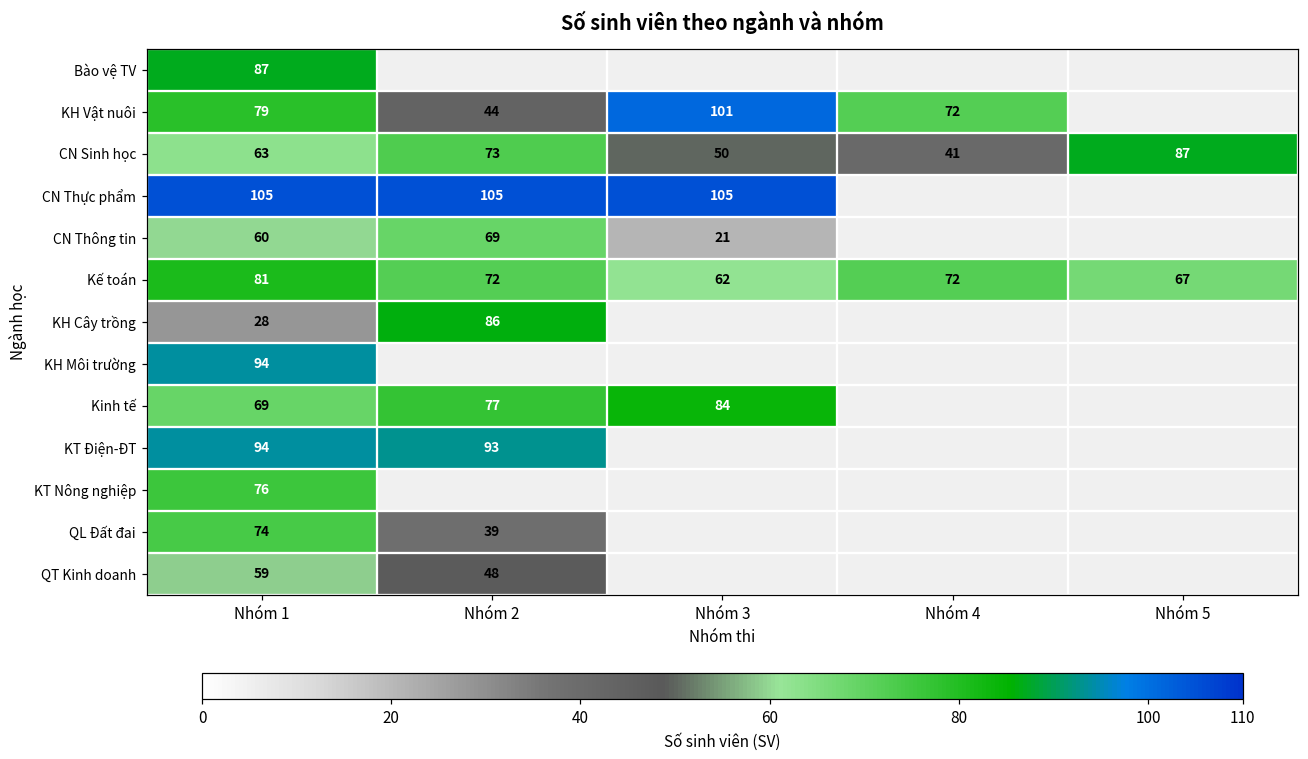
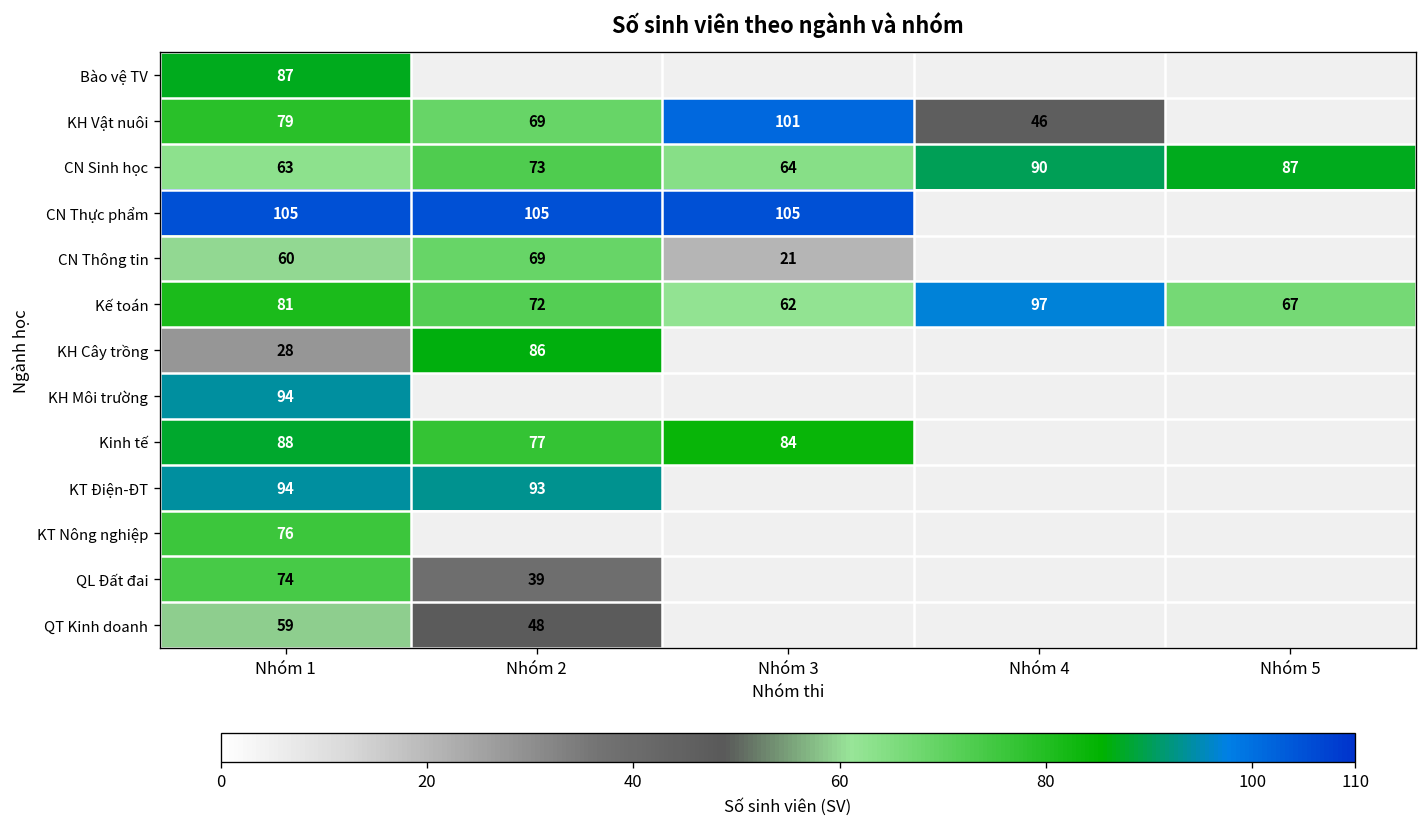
KH Vật nuôi, Nhóm 2: 44 -> 69
KH Vật nuôi, Nhóm 4: 72 -> 46
CN Sinh học, Nhóm 3: 50 -> 64
CN Sinh học, Nhóm 4: 41 -> 90
Kế toán, Nhóm 4: 72 -> 97
Kinh tế, Nhóm 1: 69 -> 88
